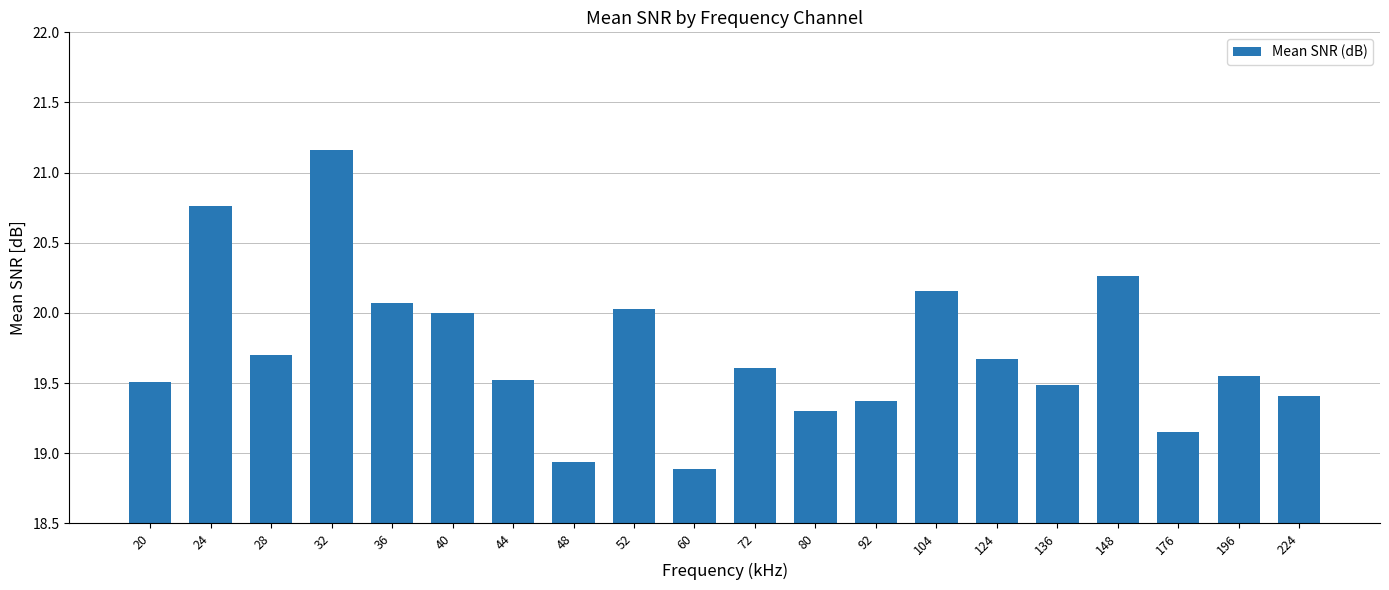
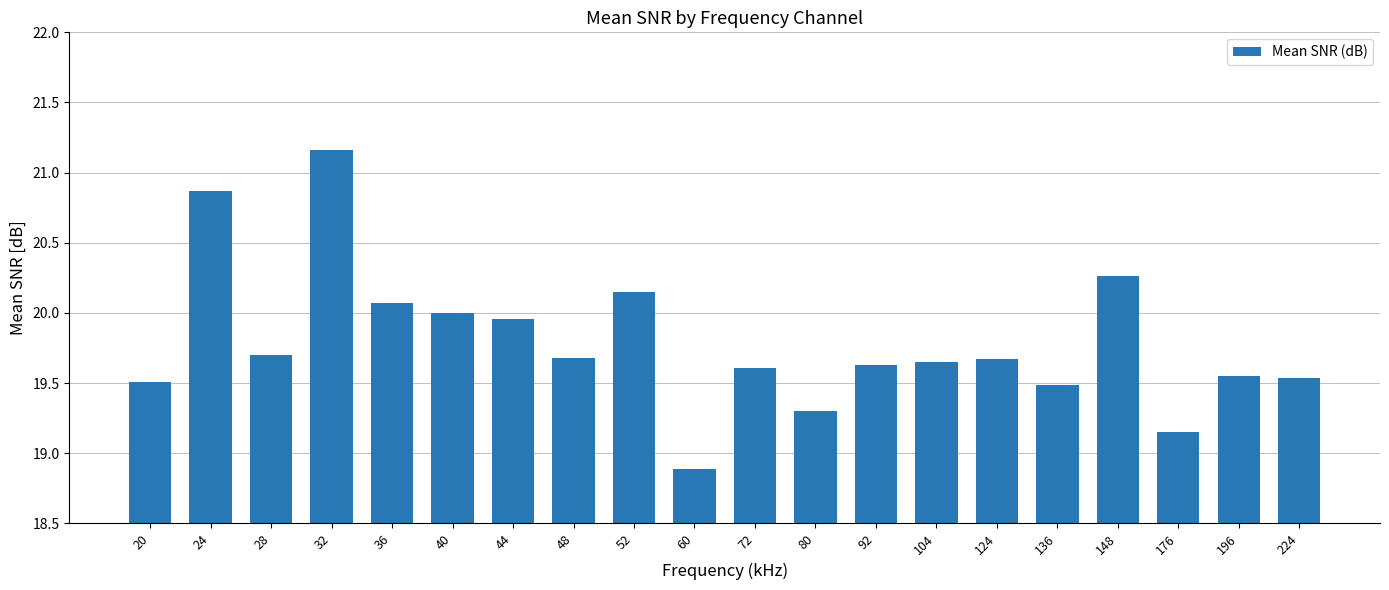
24: 20.76 -> 20.87
44: 19.52 -> 19.96
48: 18.94 -> 19.68
52: 20.03 -> 20.15
92: 19.37 -> 19.63
104: 20.16 -> 19.65
224: 19.41 -> 19.54
